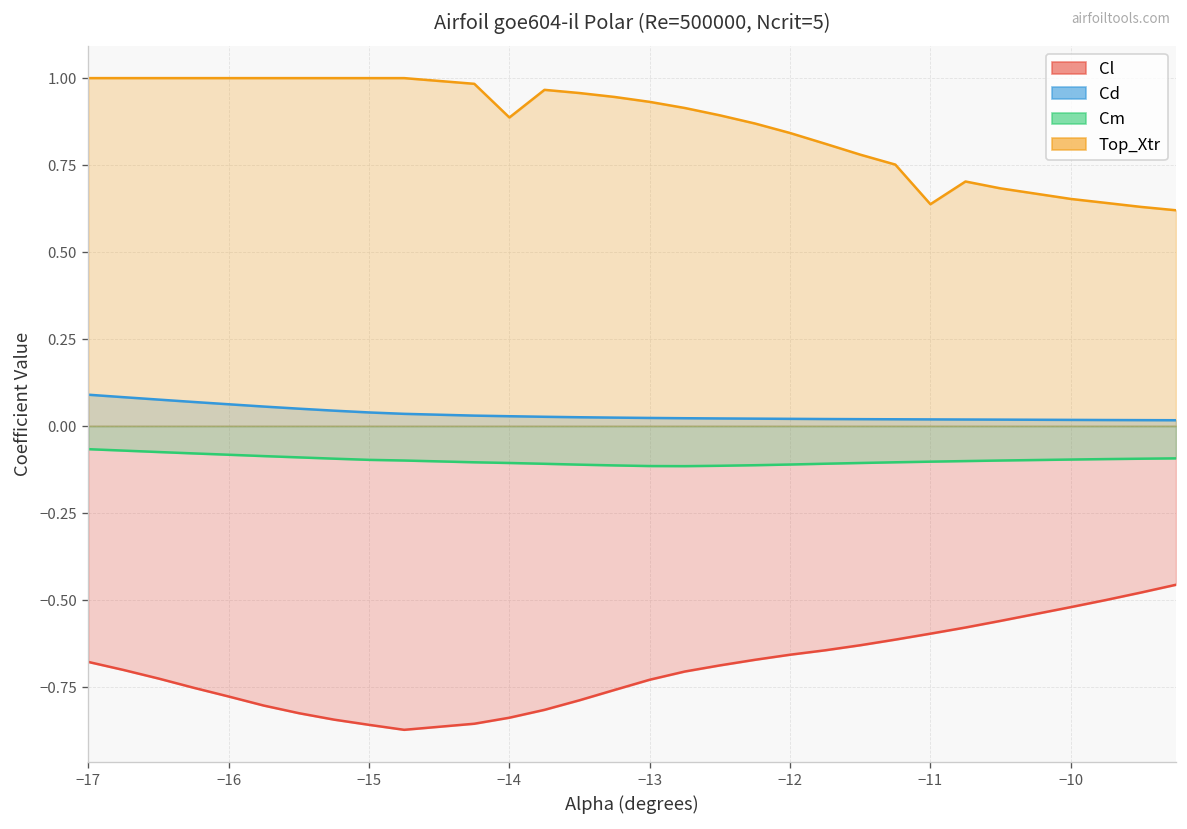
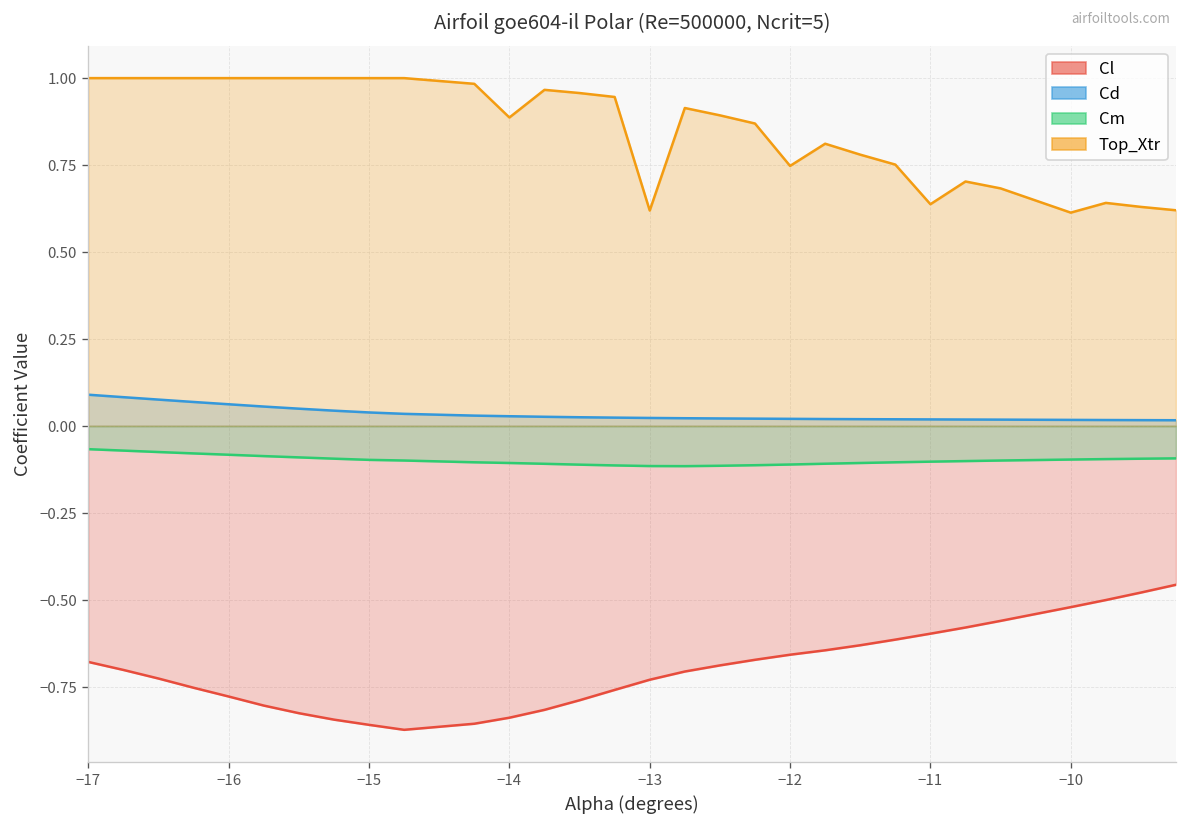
Top_Xtr, −13: 0.93 -> 0.62
Top_Xtr, −12: 0.84 -> 0.75
Top_Xtr, −10: 0.65 -> 0.61
